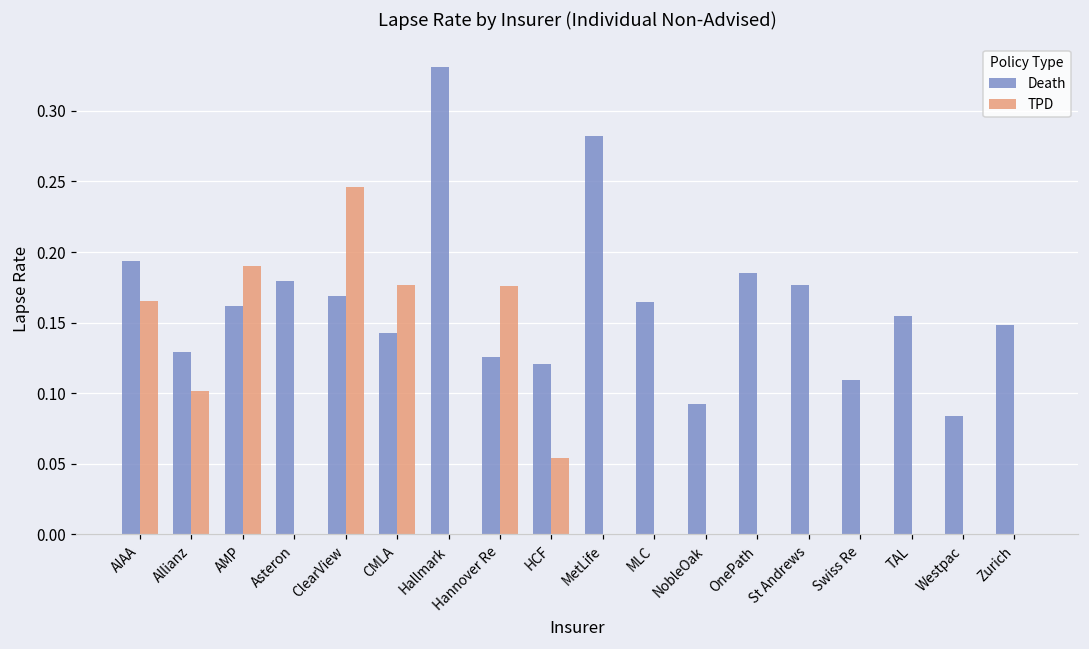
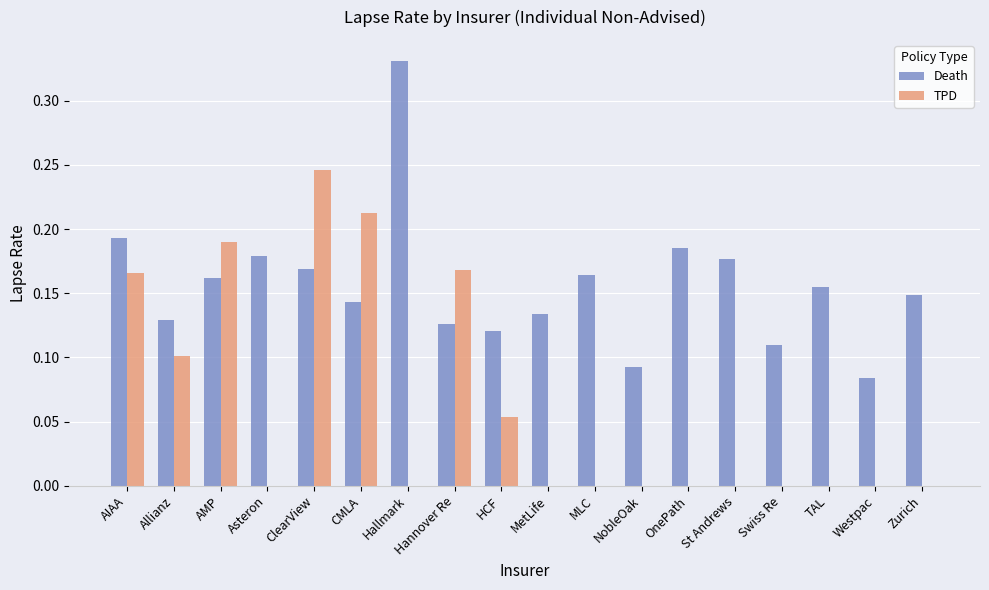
TPD, CMLA: 0.177 -> 0.212
TPD, Hannover Re: 0.176 -> 0.168
Death, MetLife: 0.282 -> 0.134
